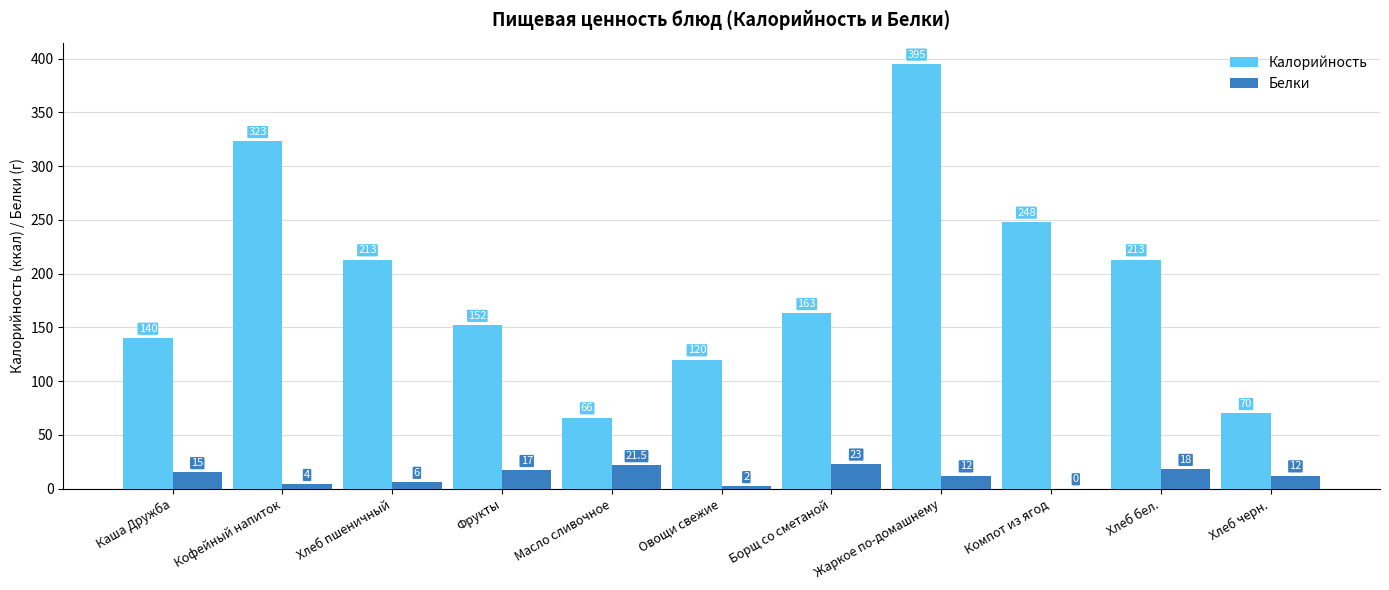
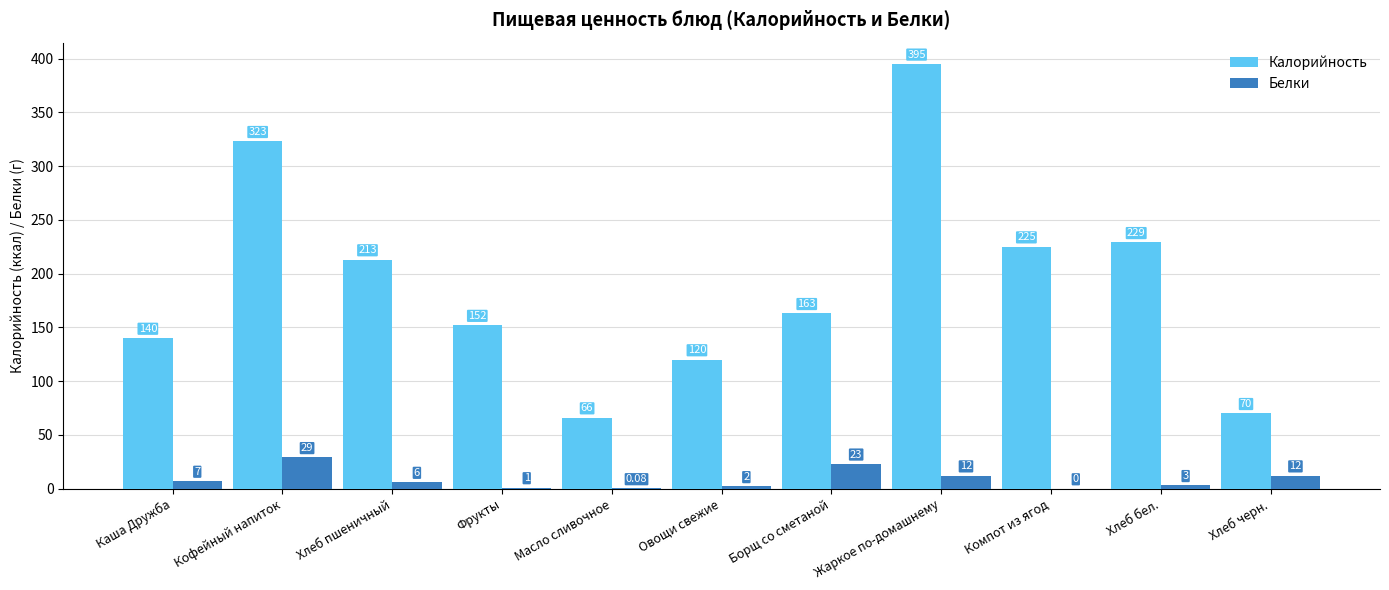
Белки, Каша Дружба: 15 -> 7
Белки, Кофейный напиток: 4 -> 29
Белки, Фрукты: 17 -> 1
Белки, Масло сливочное: 21.5 -> 0.08
Калорийность, Компот из ягод: 248 -> 225
Калорийность, Хлеб бел.: 213 -> 229
Белки, Хлеб бел.: 18 -> 3
